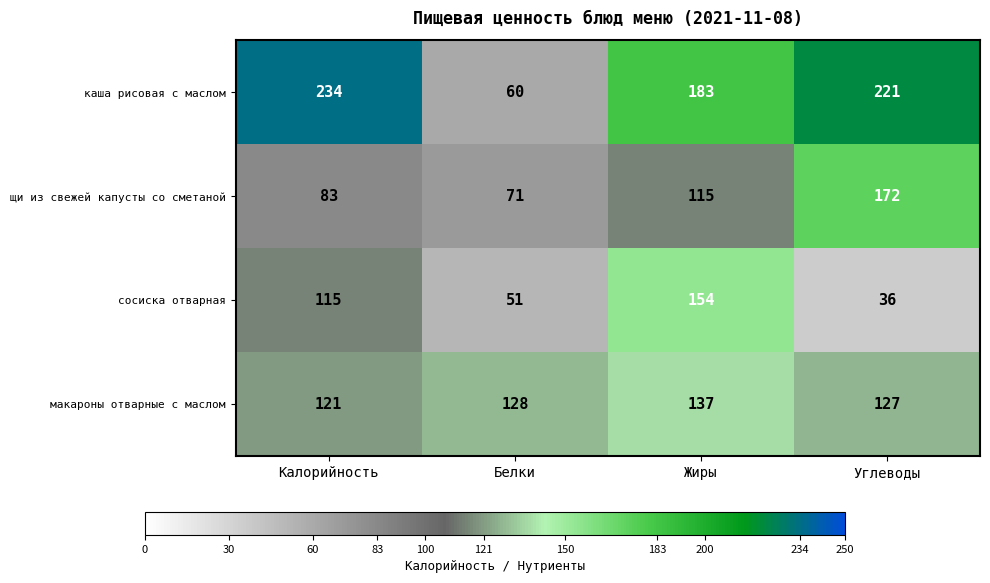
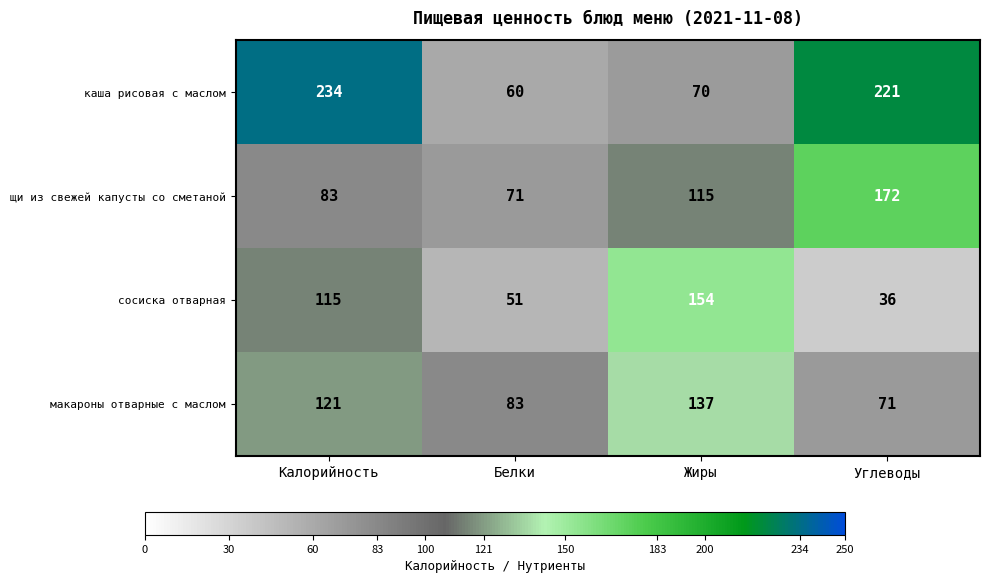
каша рисовая с маслом, Жиры: 183 -> 70
макароны отварные с маслом, Белки: 128 -> 83
макароны отварные с маслом, Углеводы: 127 -> 71
